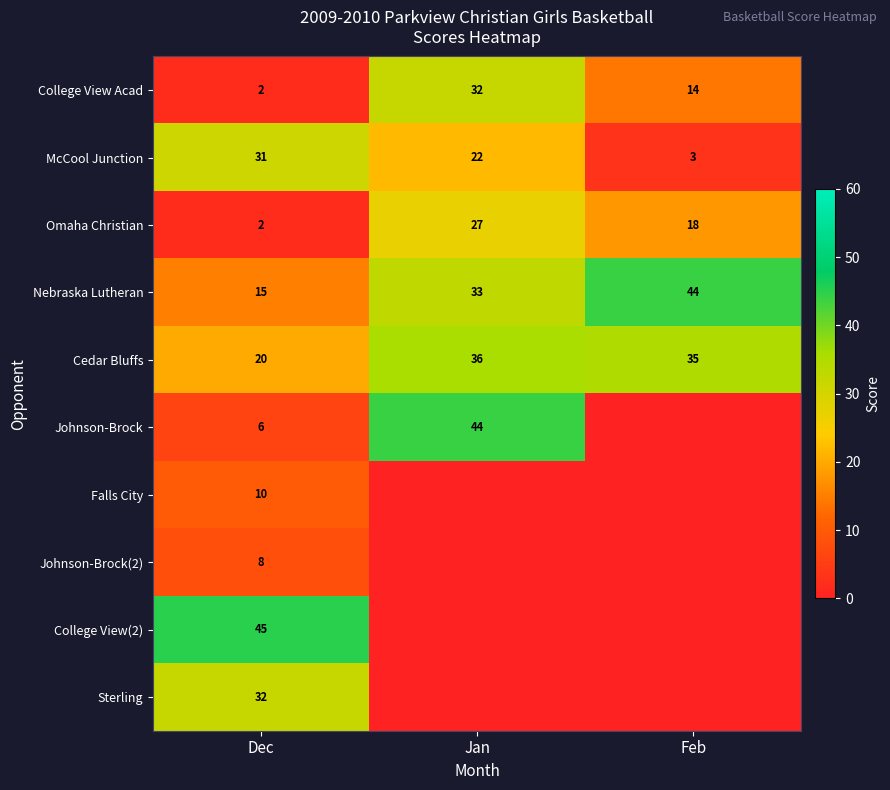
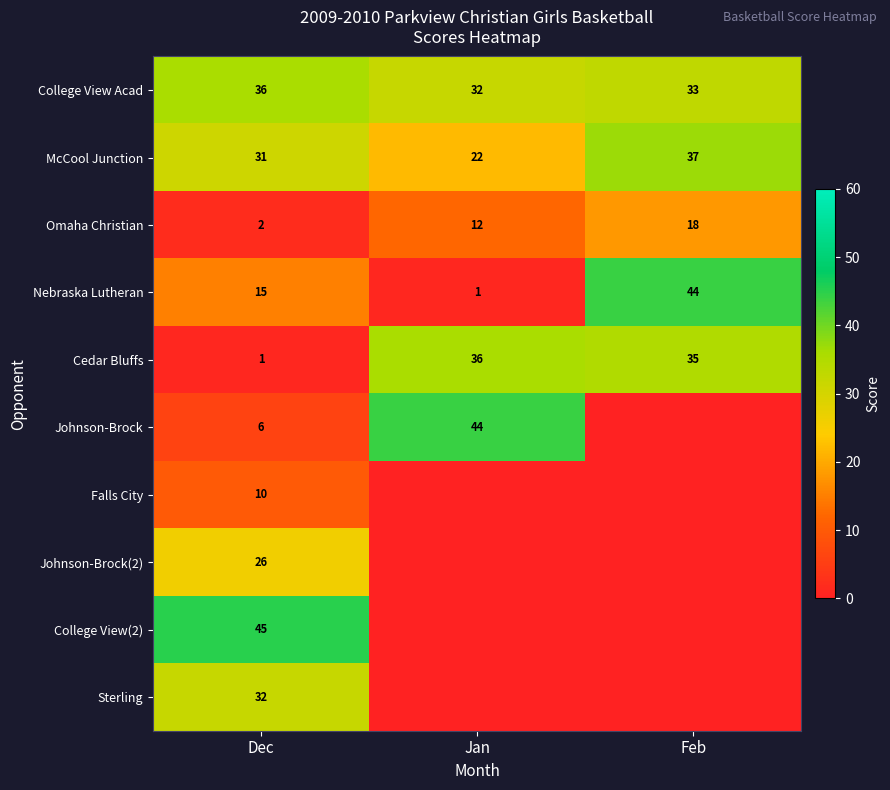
College View Acad, Dec: 2 -> 36
College View Acad, Feb: 14 -> 33
McCool Junction, Feb: 3 -> 37
Omaha Christian, Jan: 27 -> 12
Nebraska Lutheran, Jan: 33 -> 1
Cedar Bluffs, Dec: 20 -> 1
Johnson-Brock(2), Dec: 8 -> 26
